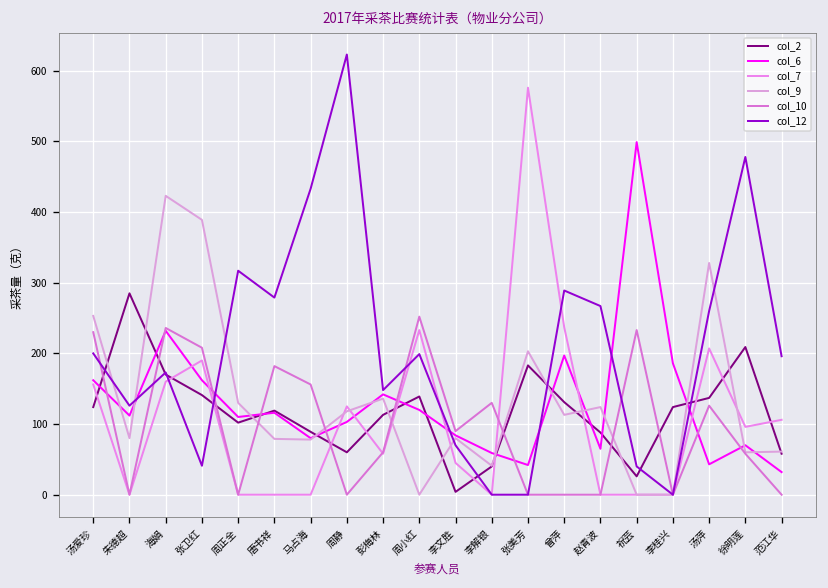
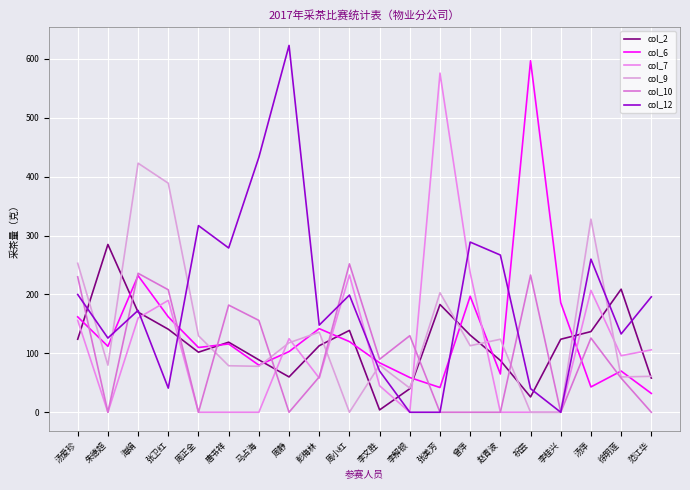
col_6, 祝芸: 500 -> 600
col_12, 徐明莲: 480 -> 130
